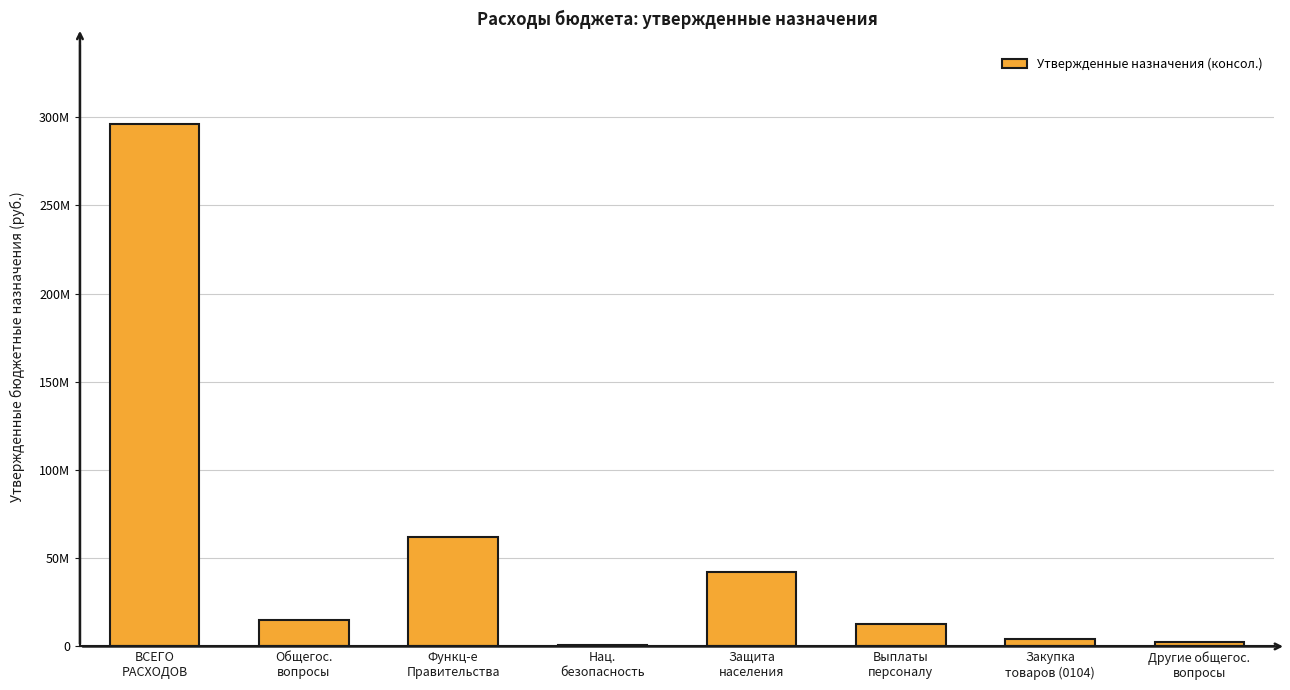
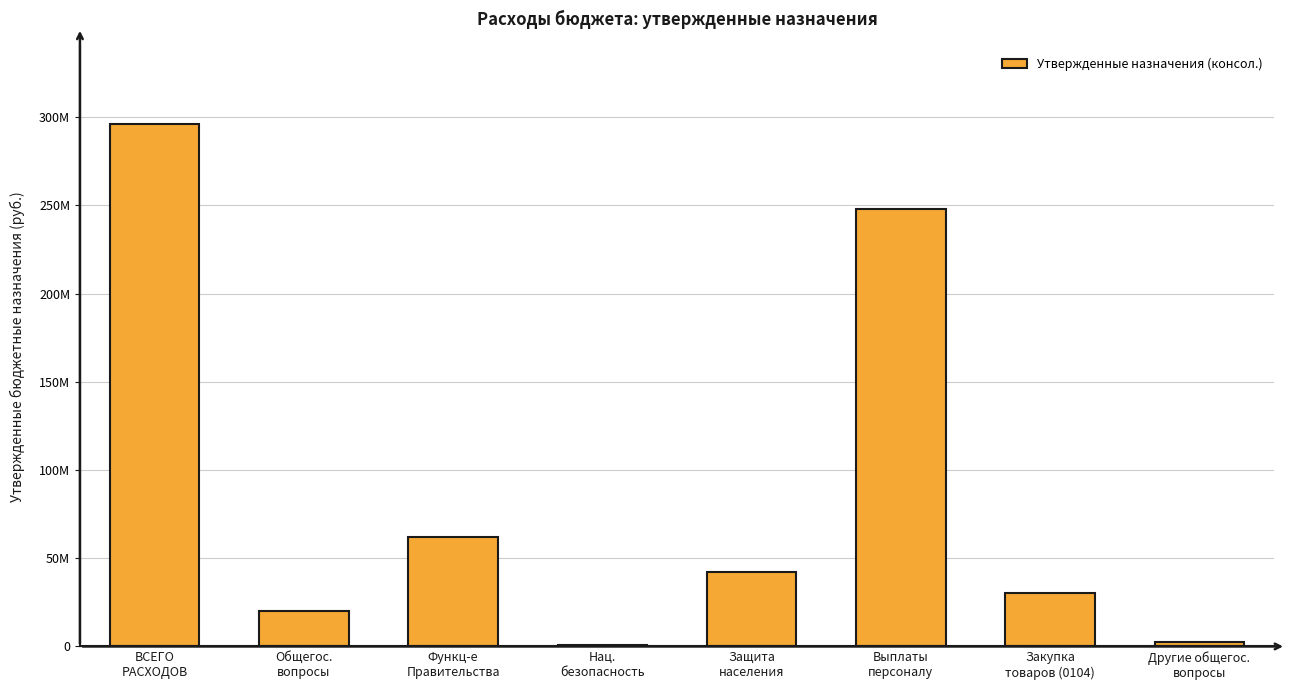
Общегос. вопросы: 15000000 -> 20000000
Выплаты персоналу: 13000000 -> 248000000
Закупка товаров (0104): 4000000 -> 30000000
